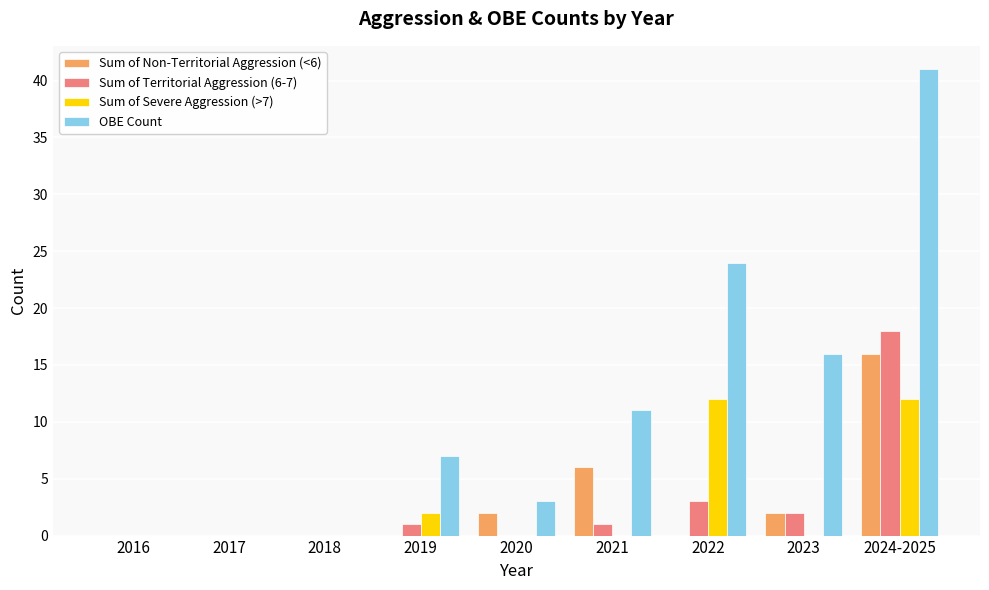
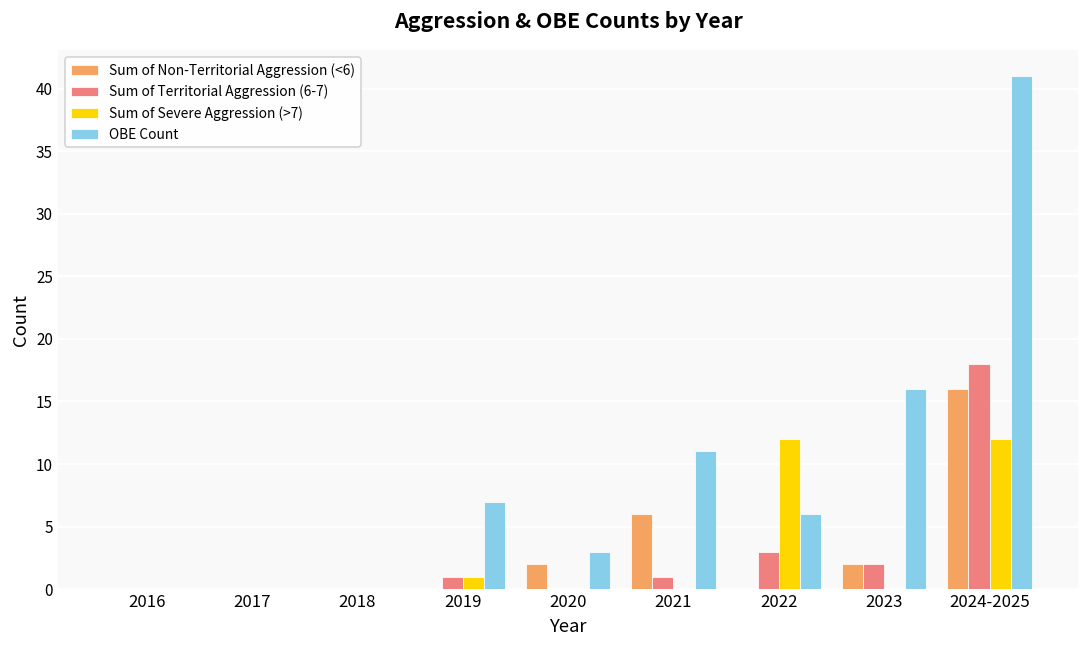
Sum of Severe Aggression (>7), 2019: 2 -> 1
OBE Count, 2022: 24 -> 6
